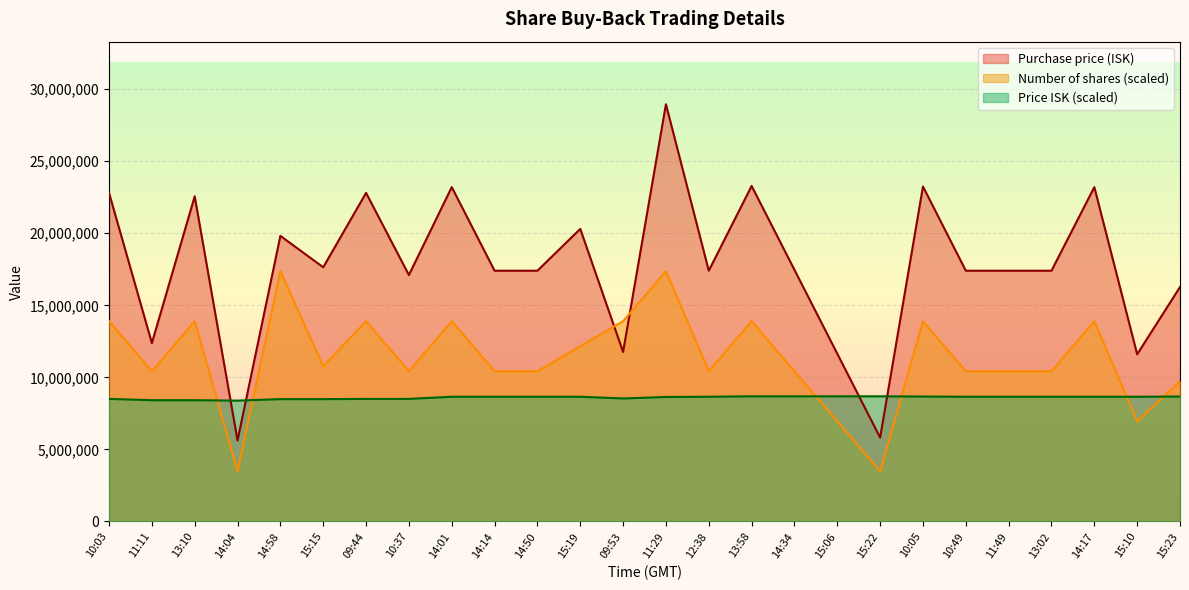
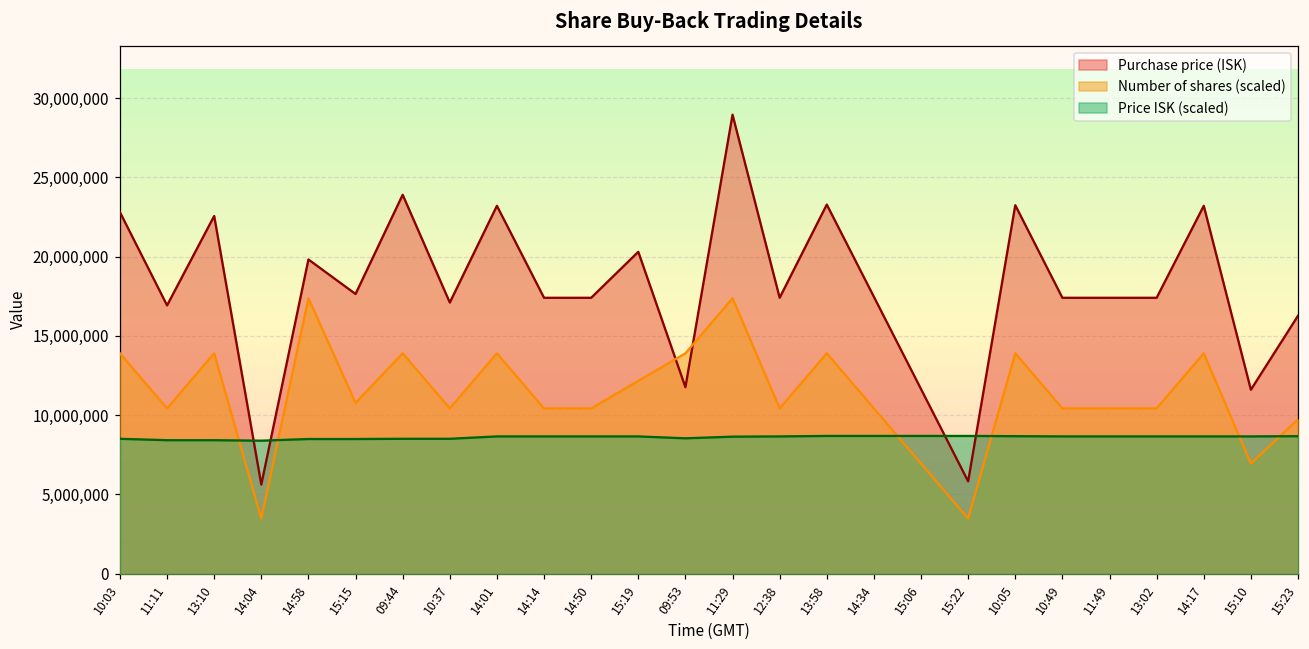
Purchase price (ISK), 11:11: 12,400,000 -> 16,900,000
Purchase price (ISK), 09:44: 22,800,000 -> 23,900,000
